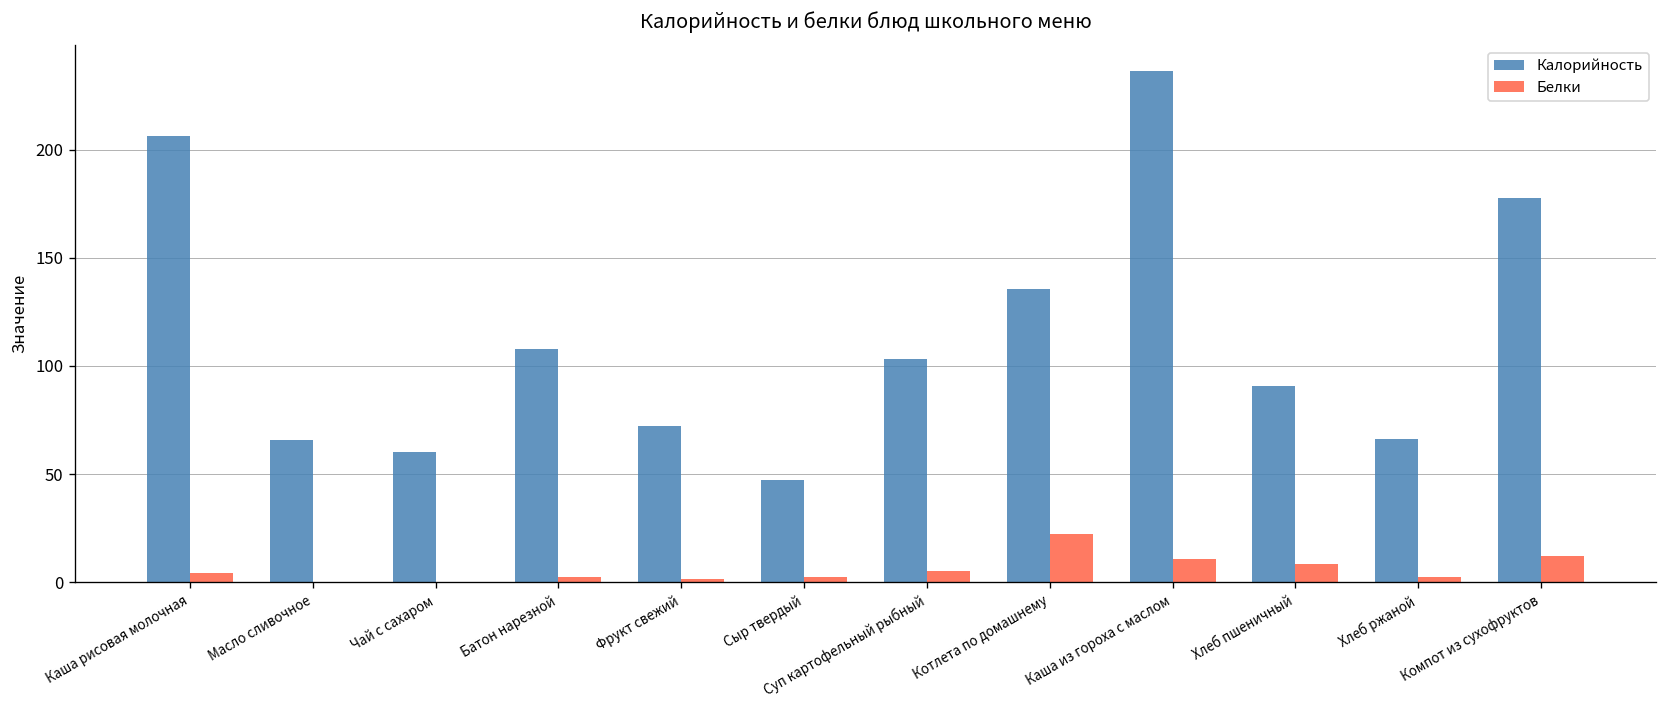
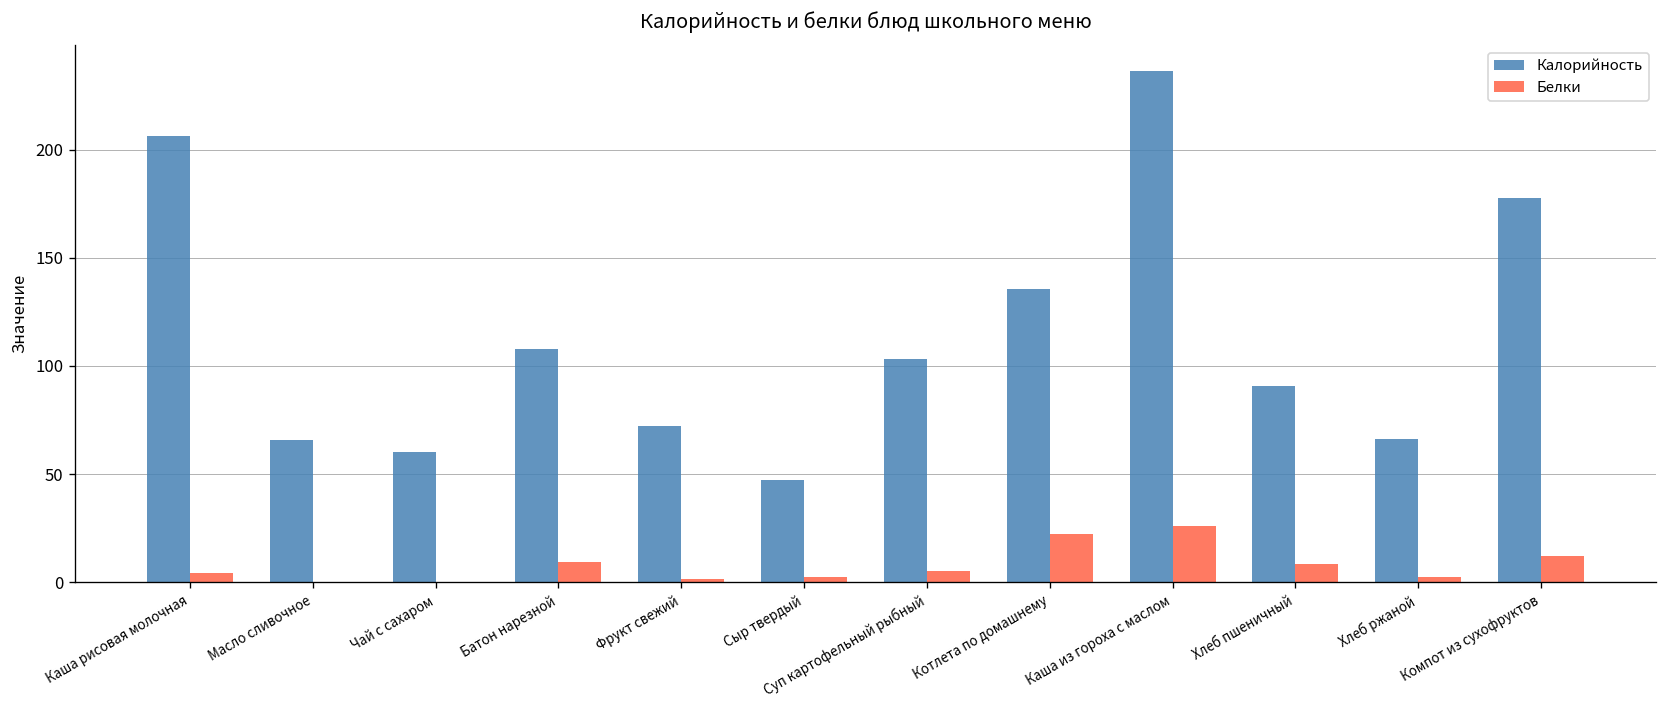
Белки, Батон нарезной: 3 -> 10
Белки, Каша из гороха с маслом: 11 -> 26
